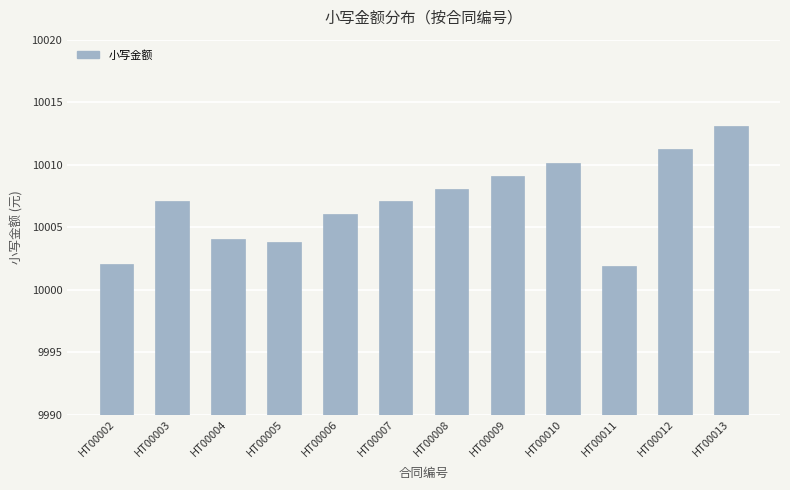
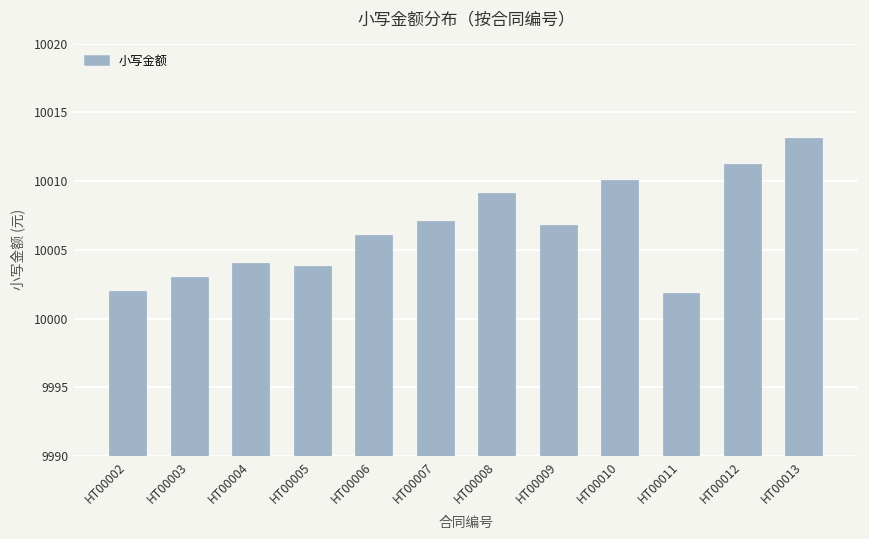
HT00003: 10007.1 -> 10003.0
HT00008: 10008.1 -> 10009.1
HT00009: 10009.1 -> 10006.8
